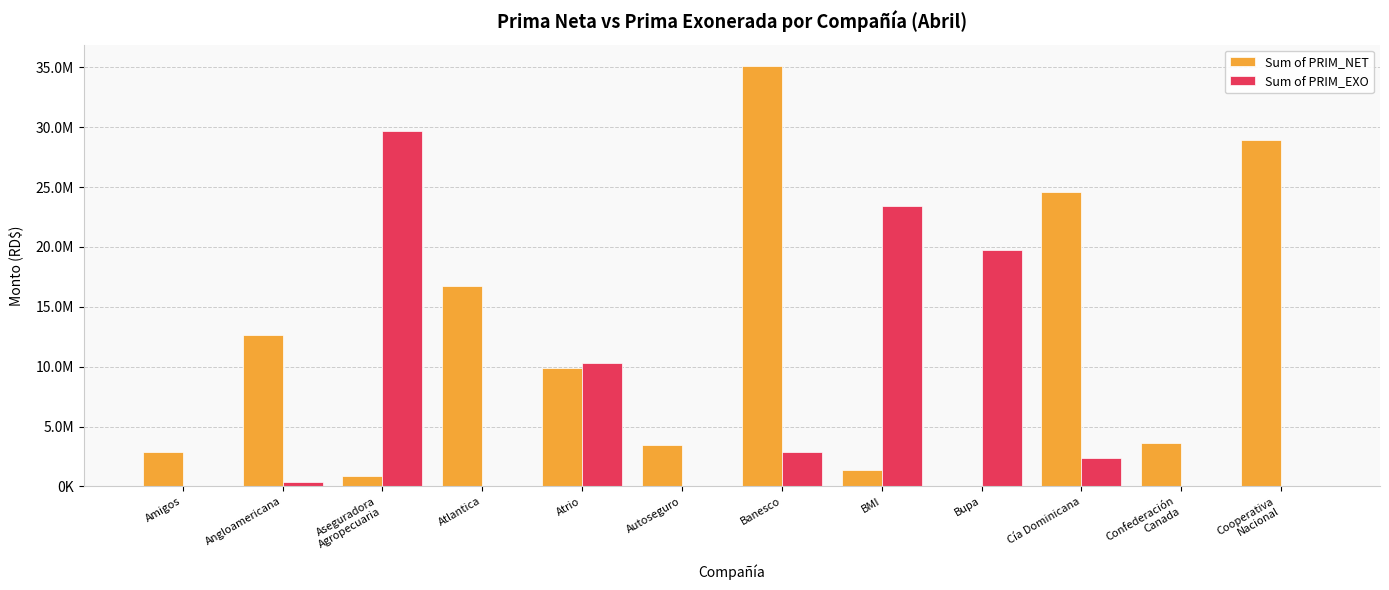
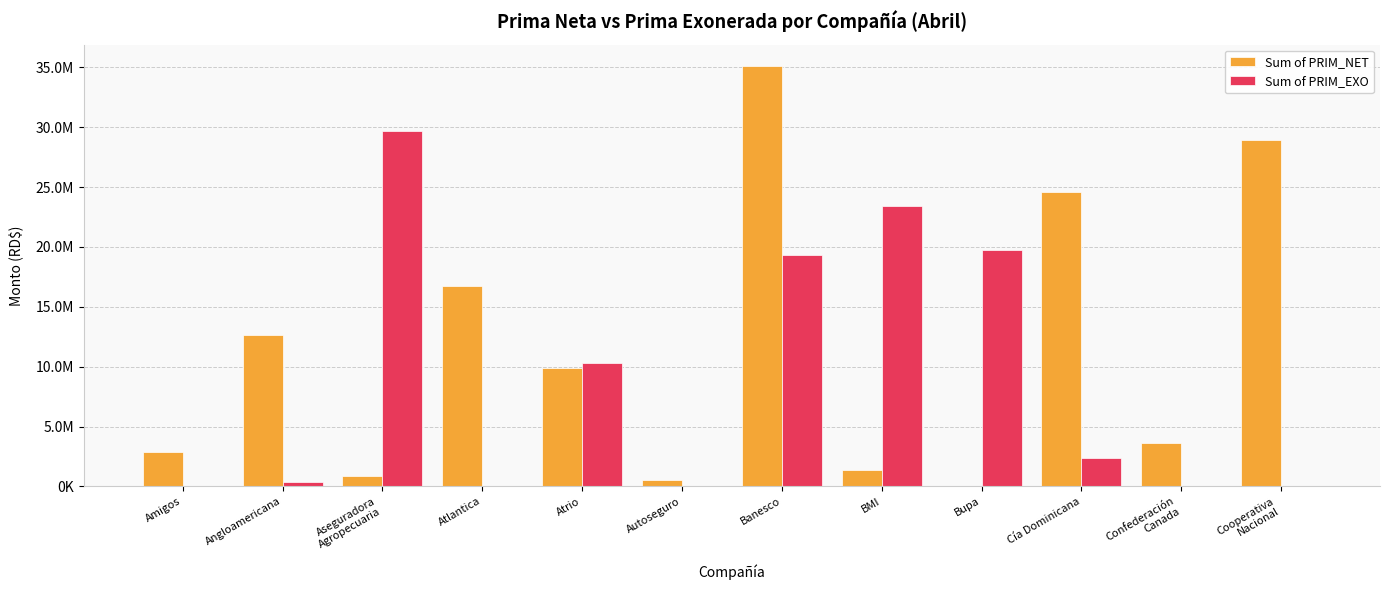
Sum of PRIM_NET, Autoseguro: 3500000 -> 600000
Sum of PRIM_EXO, Banesco: 2800000 -> 19300000
